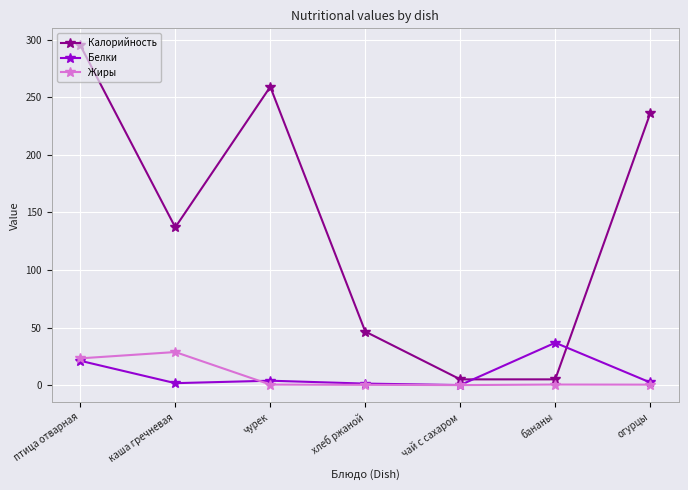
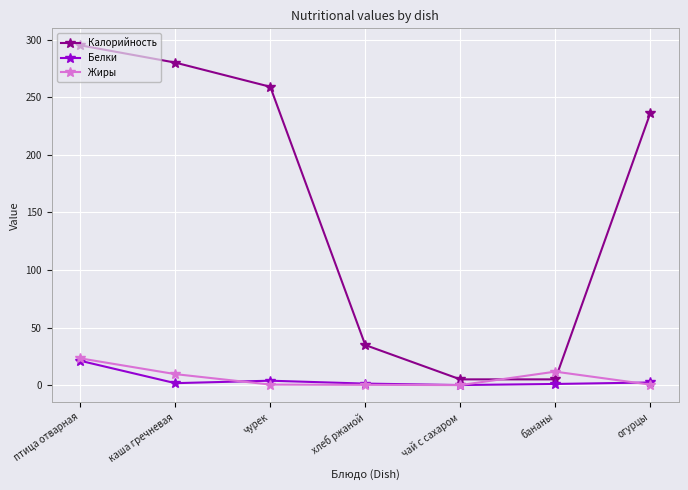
Калорийность, каша гречневая: 137 -> 280
Жиры, каша гречневая: 29 -> 10
Калорийность, хлеб ржаной: 47 -> 35
Белки, бананы: 37 -> 1
Жиры, бананы: 1 -> 12
